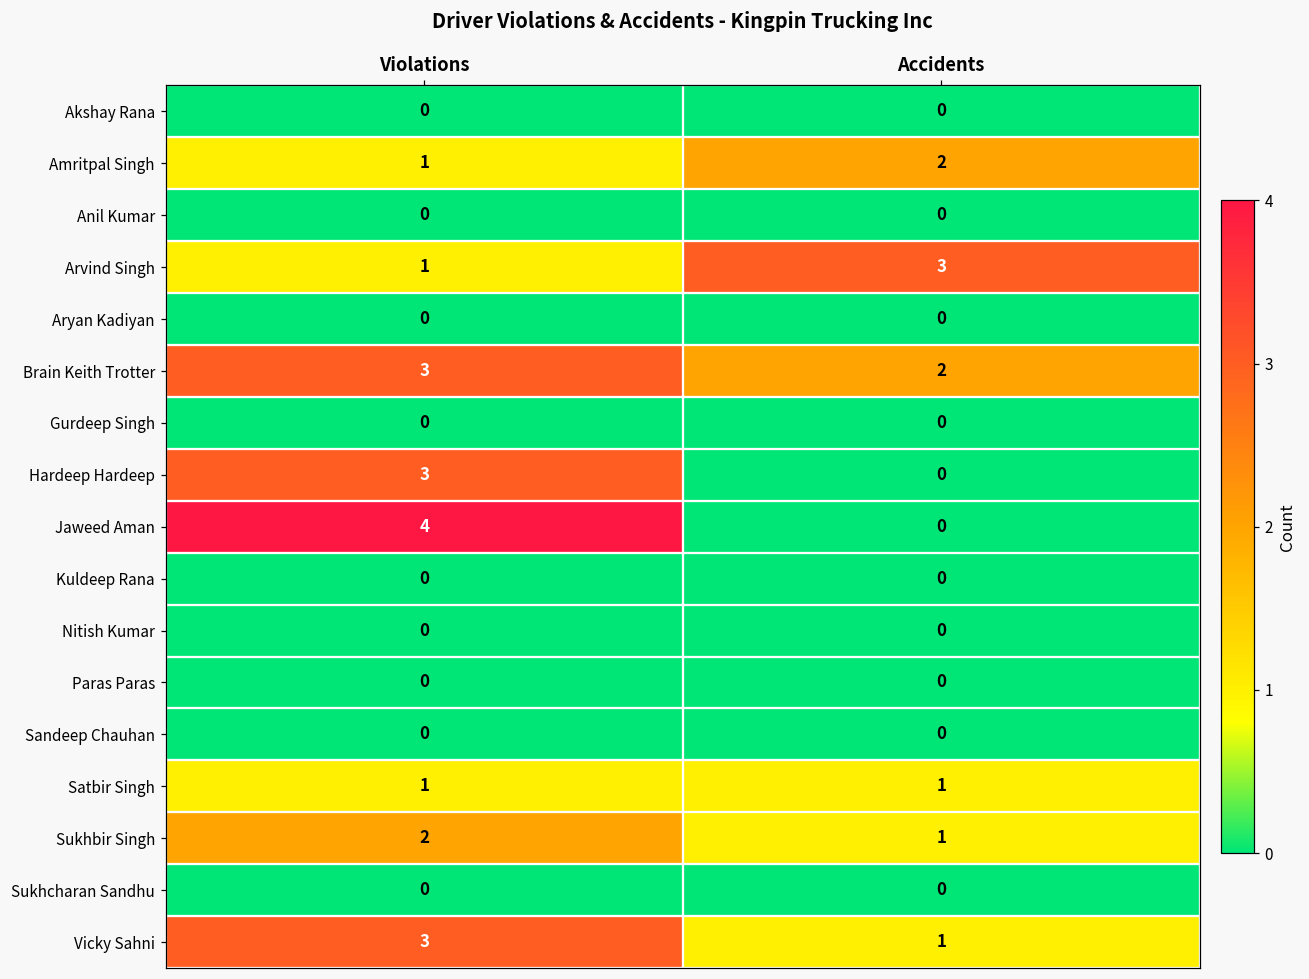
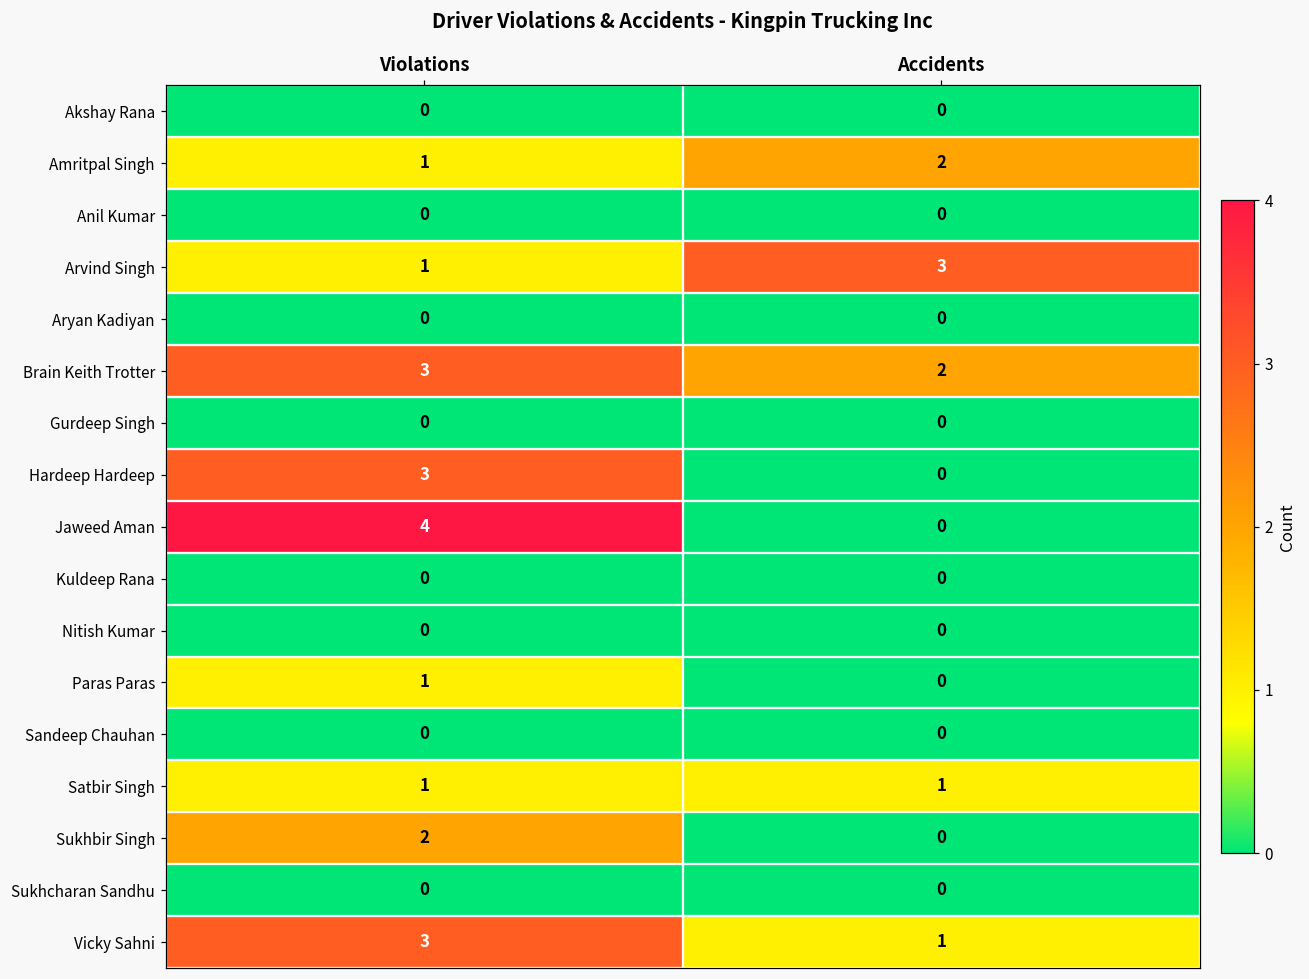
Paras Paras, Violations: 0 -> 1
Sukhbir Singh, Accidents: 1 -> 0
